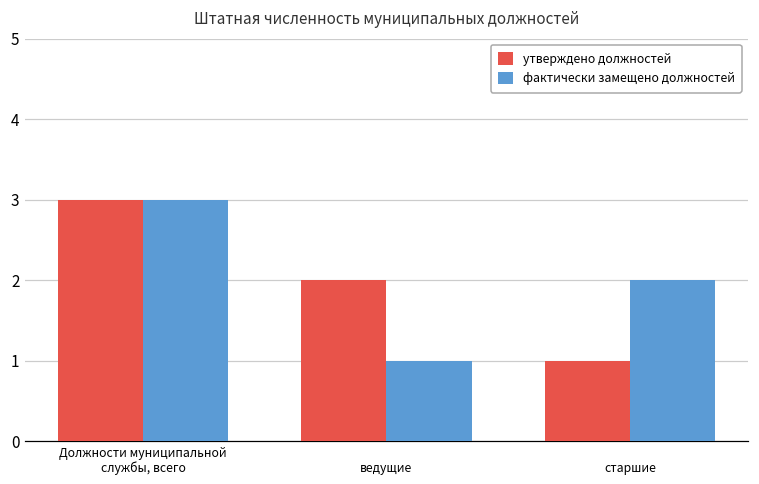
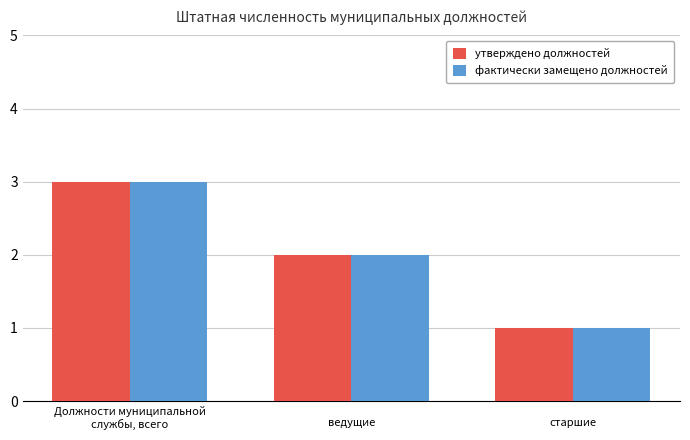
фактически замещено должностей, ведущие: 1 -> 2
фактически замещено должностей, старшие: 2 -> 1
